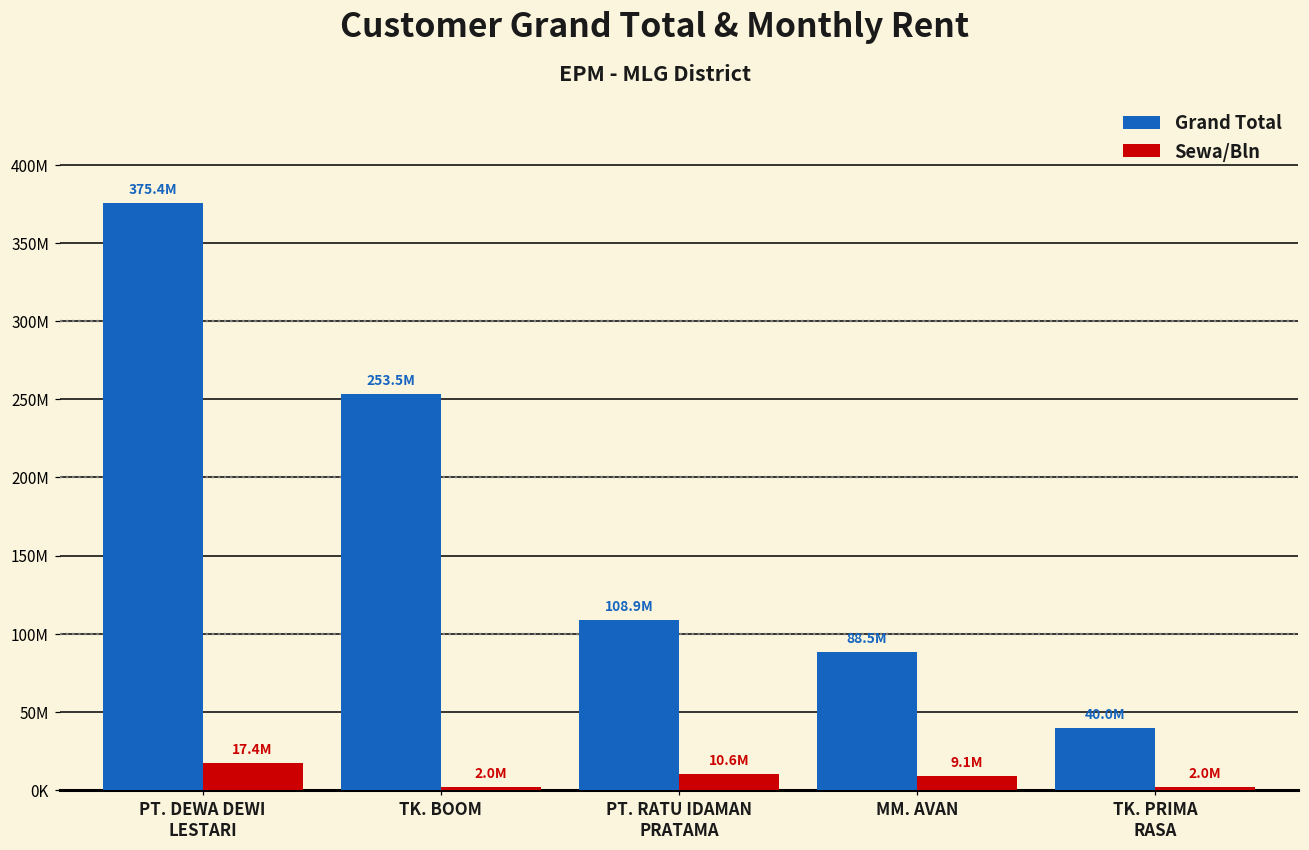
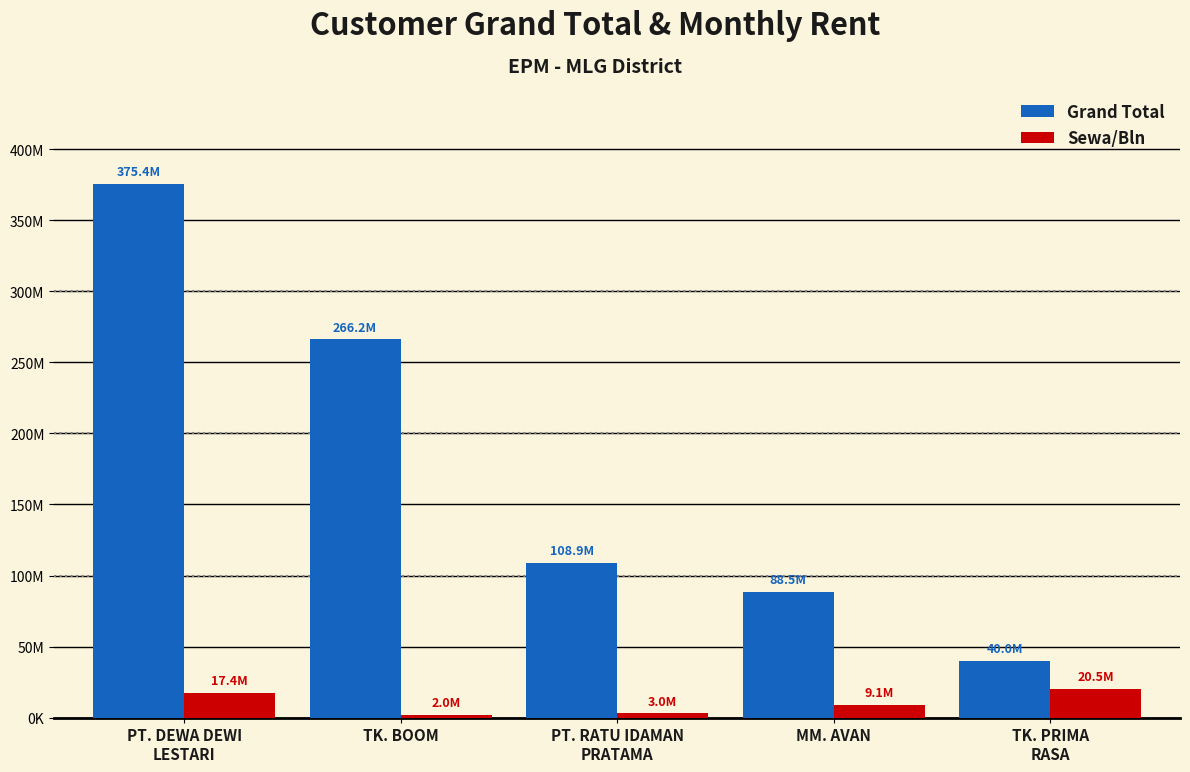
Grand Total, TK. BOOM: 253.5M -> 266.2M
Sewa/Bln, PT. RATU IDAMAN PRATAMA: 10.6M -> 3.0M
Sewa/Bln, TK. PRIMA RASA: 2.0M -> 20.5M
